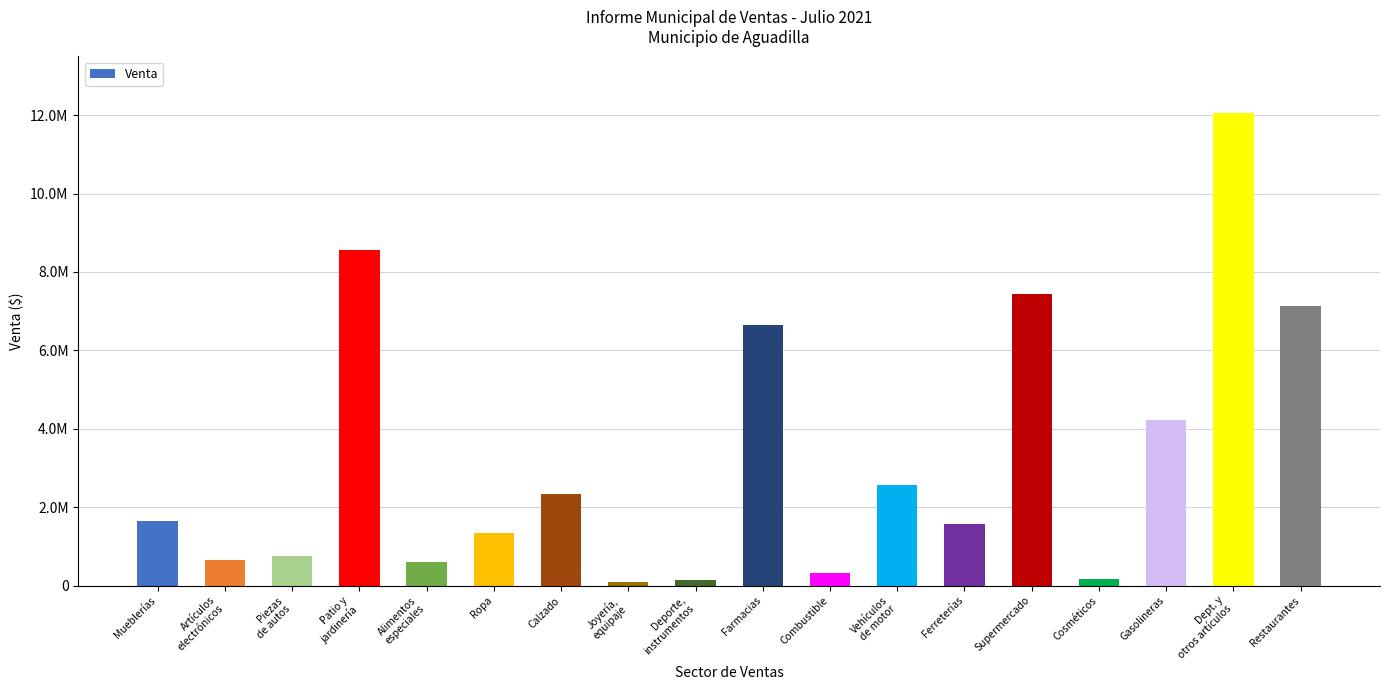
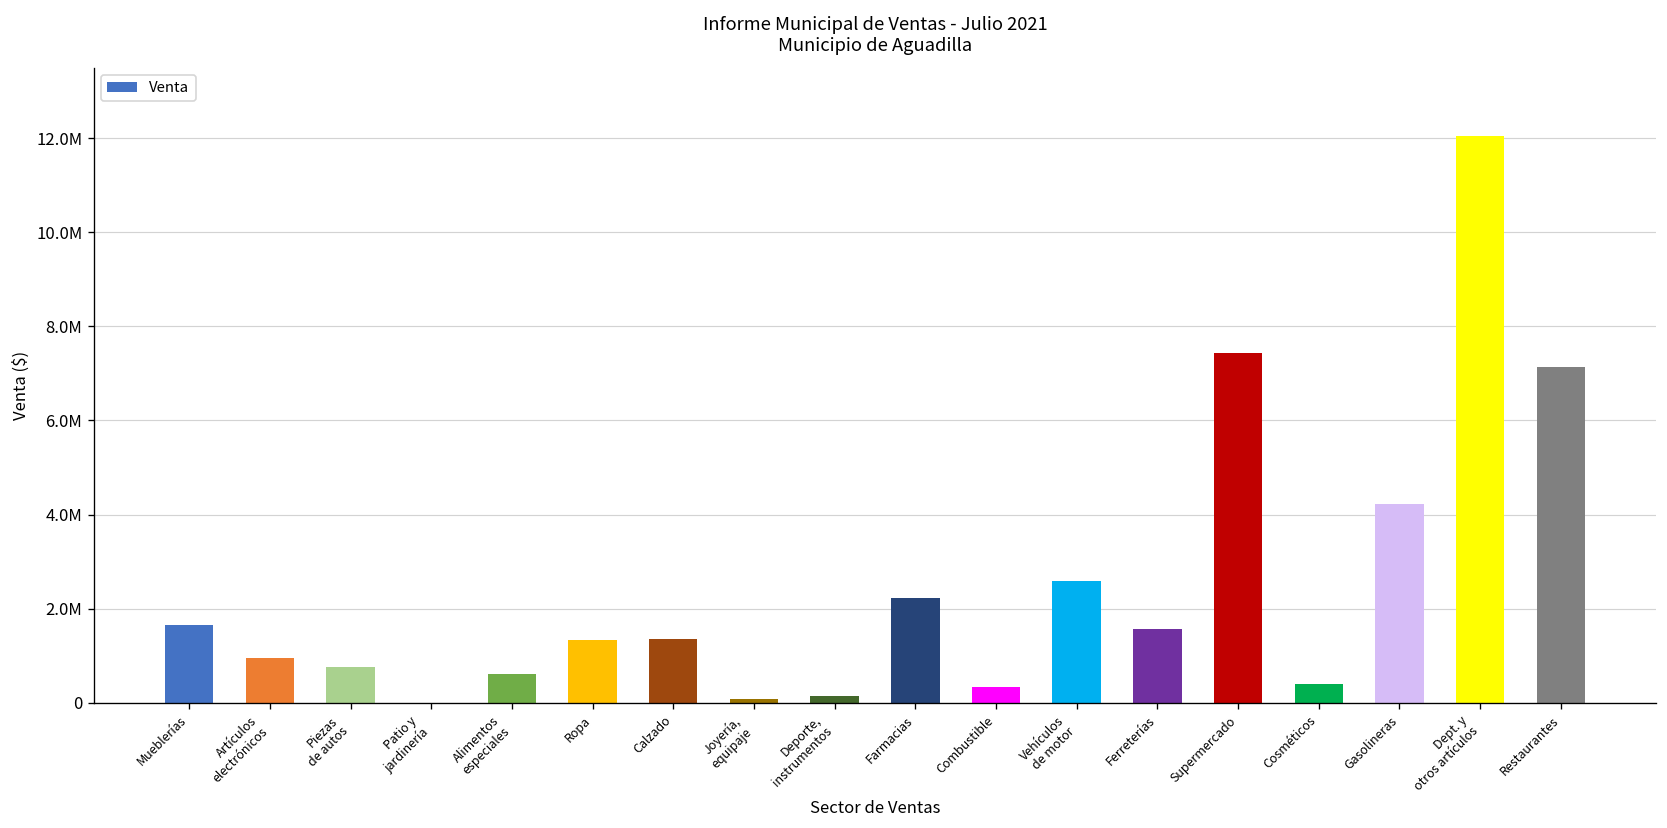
Artículos electrónicos: 700000 -> 900000
Patio y jardinería: 8600000 -> 0
Calzado: 2300000 -> 1300000
Farmacias: 6600000 -> 2200000
Cosméticos: 200000 -> 400000
